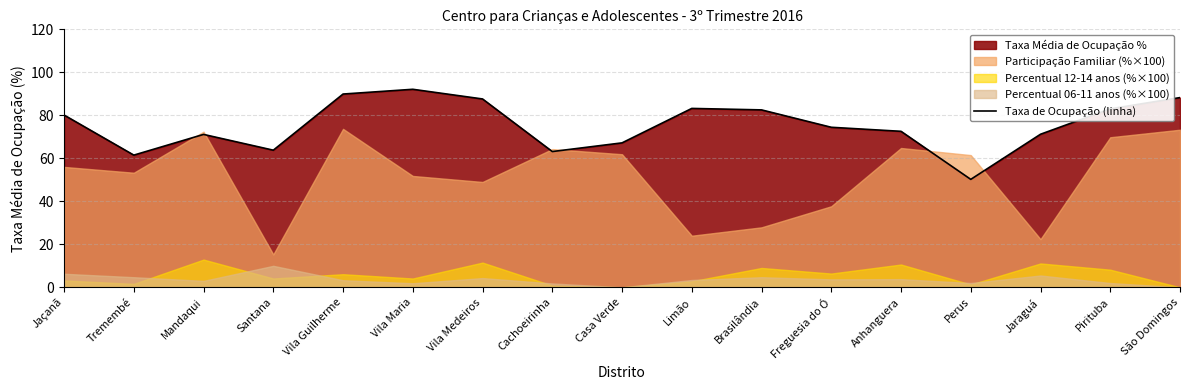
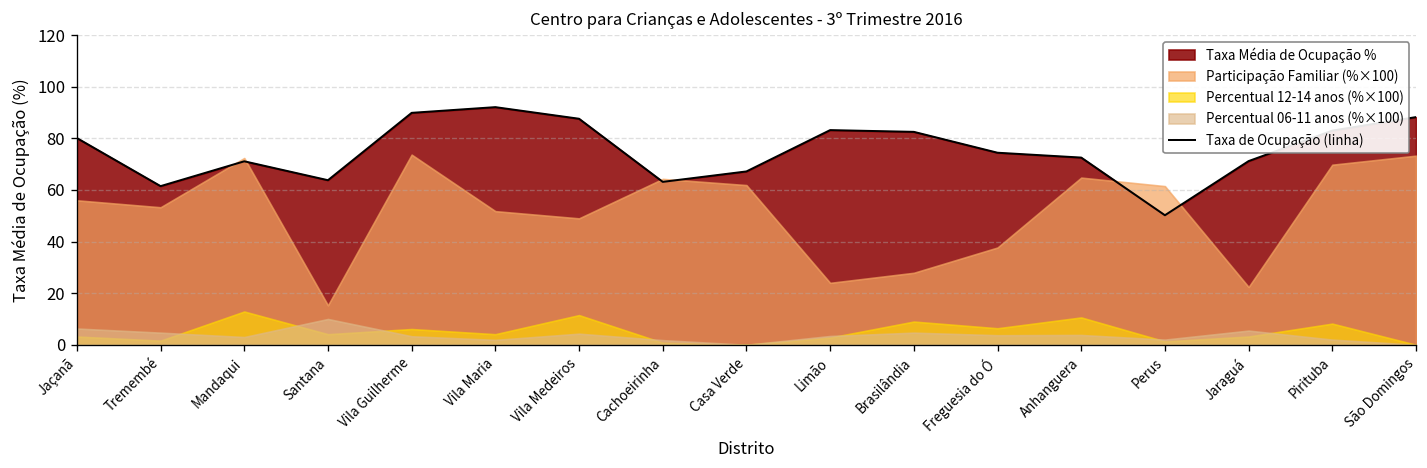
Percentual 12-14 anos (%×100), Jaraguá: 11 -> 3
